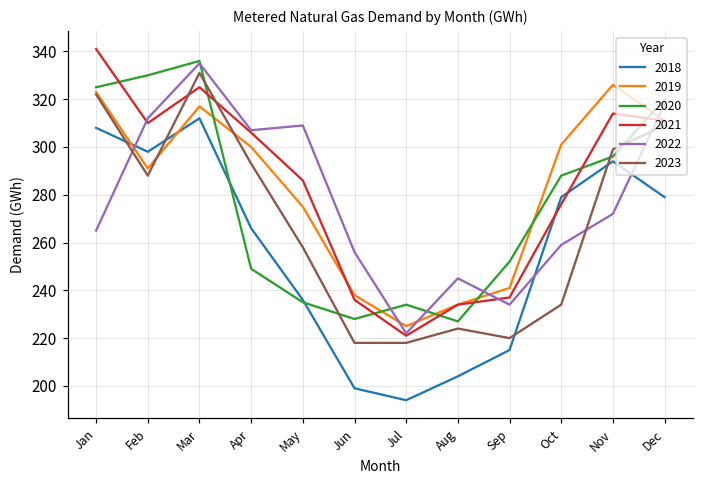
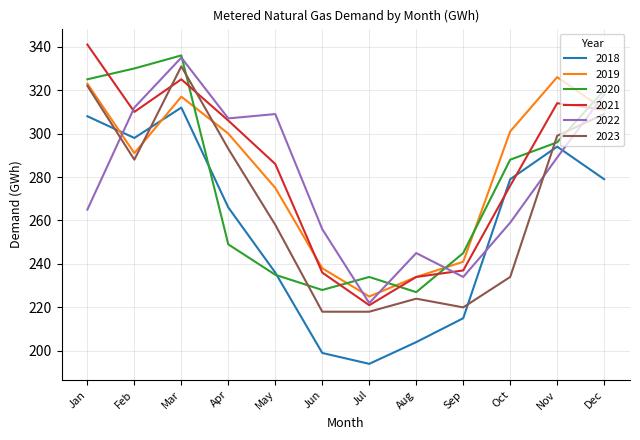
2020, Sep: 252 -> 245
2022, Nov: 272 -> 289
